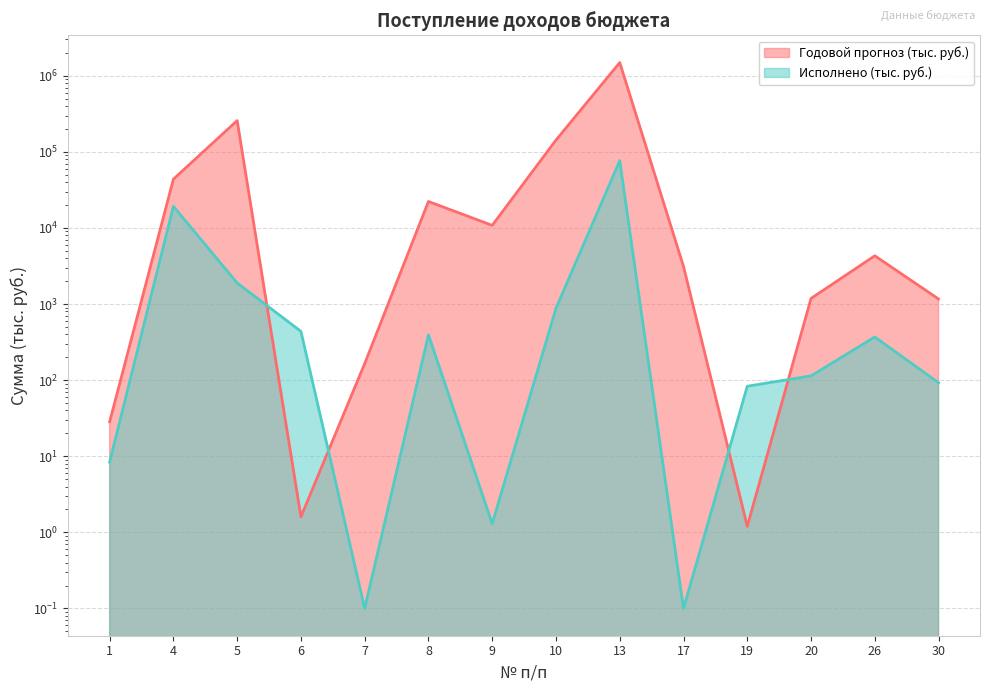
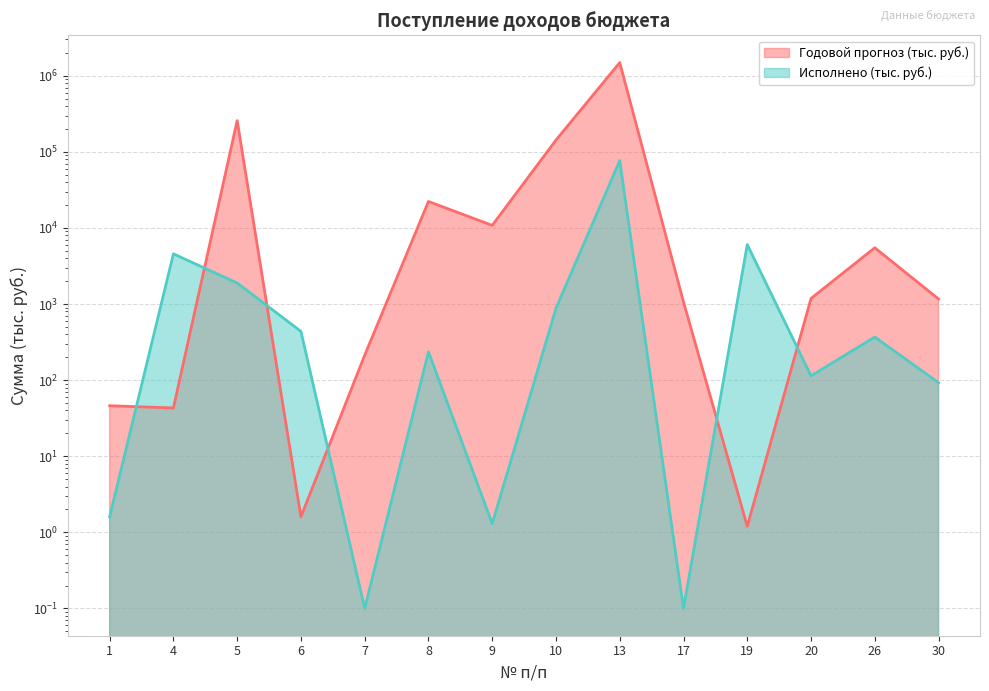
Годовой прогноз (тыс. руб.), 1: 28 -> 50
Исполнено (тыс. руб.), 1: 8 -> 1.6
Годовой прогноз (тыс. руб.), 4: 40000 -> 40
Исполнено (тыс. руб.), 4: 19000 -> 5000
Годовой прогноз (тыс. руб.), 7: 170 -> 210
Исполнено (тыс. руб.), 8: 400 -> 240
Годовой прогноз (тыс. руб.), 17: 3100 -> 1100
Исполнено (тыс. руб.), 19: 80 -> 6000
Годовой прогноз (тыс. руб.), 26: 4000 -> 5000
